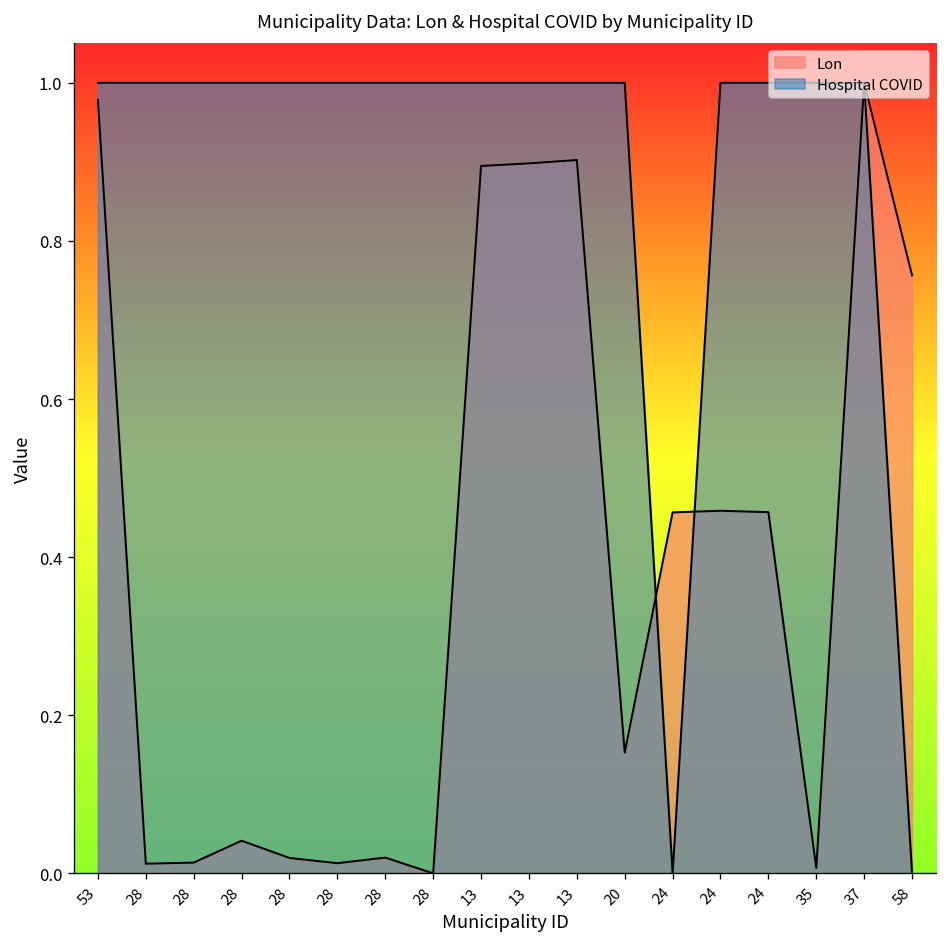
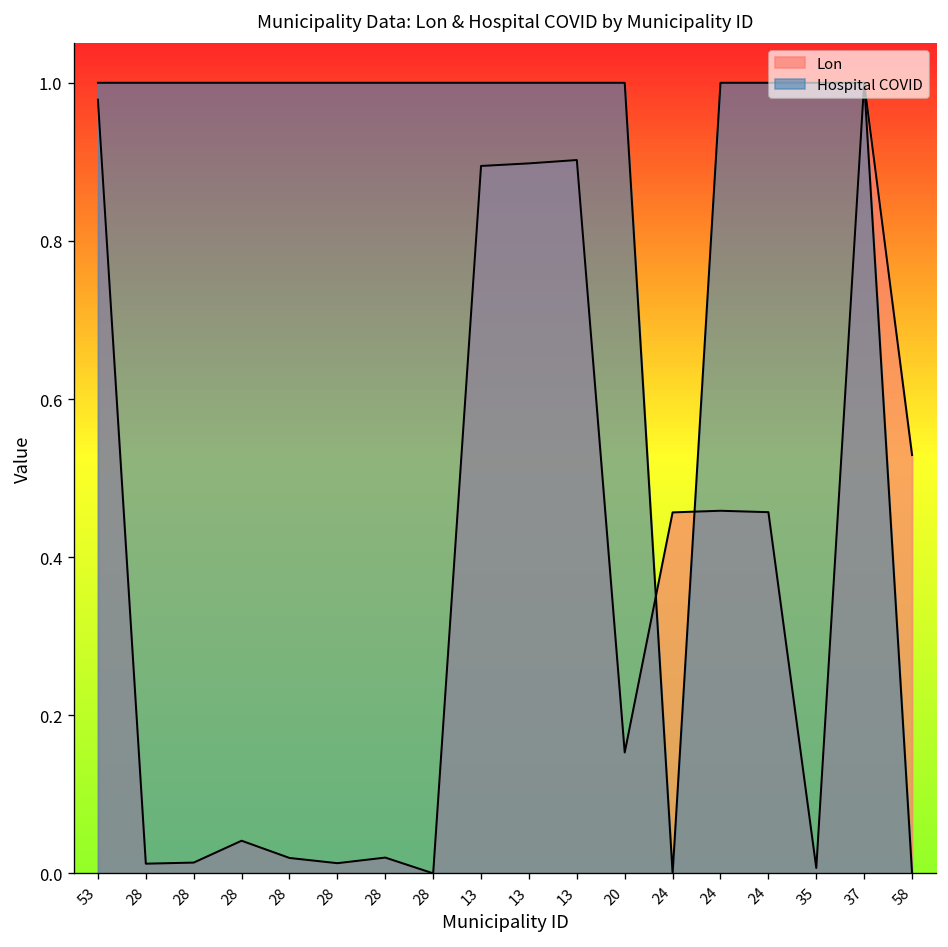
Lon, 58: 0.76 -> 0.53
